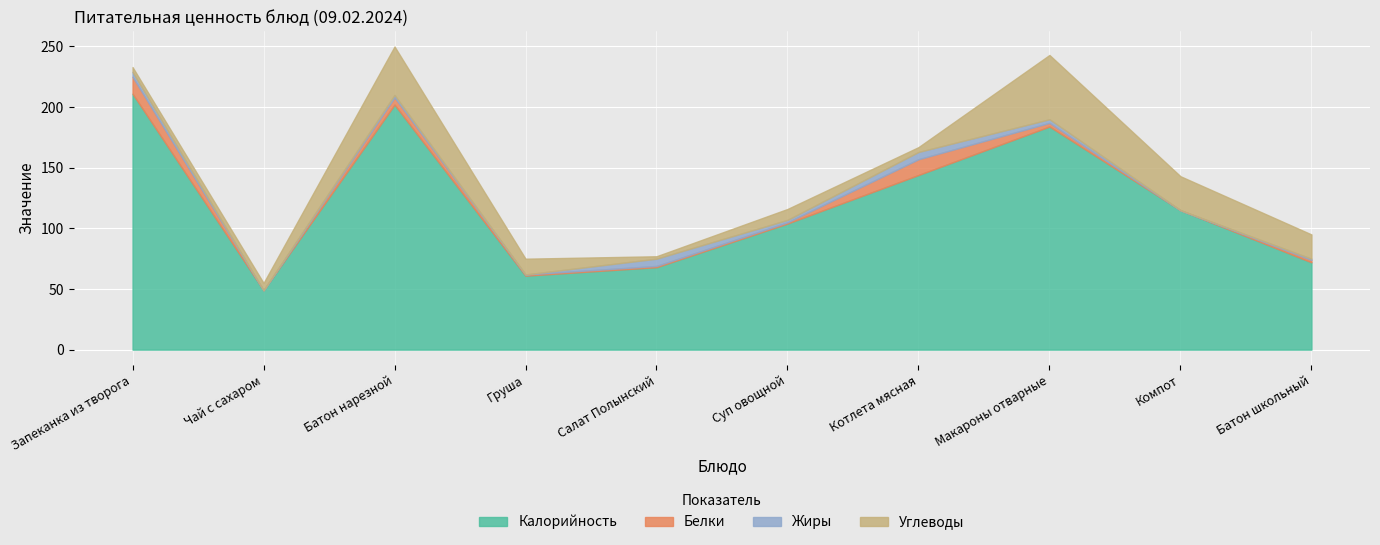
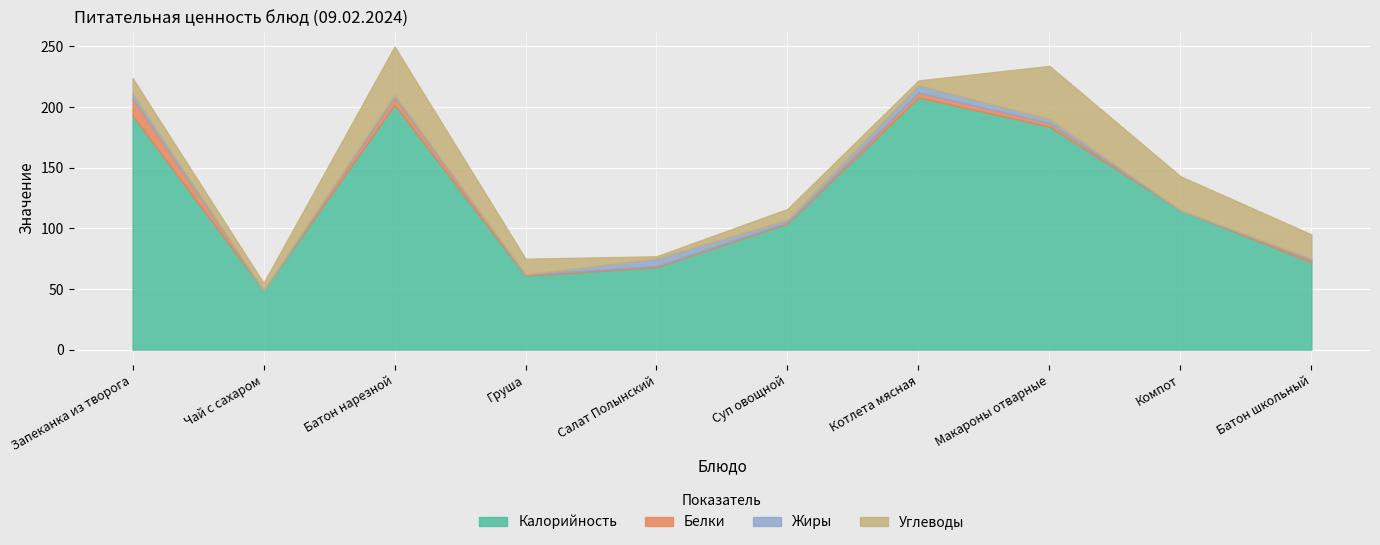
Калорийность, Запеканка из творога: 211 -> 193
Углеводы, Запеканка из творога: 4 -> 13
Калорийность, Котлета мясная: 144 -> 208
Белки, Котлета мясная: 13 -> 4
Углеводы, Макароны отварные: 53 -> 44
